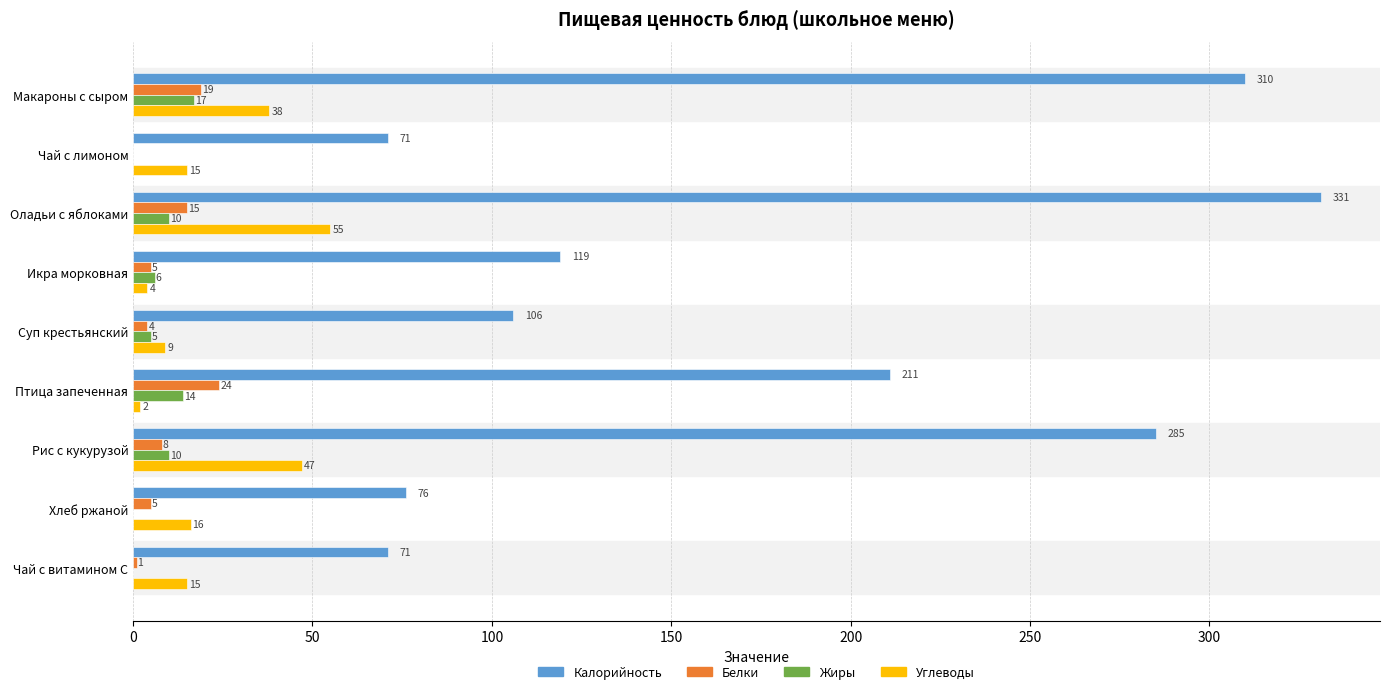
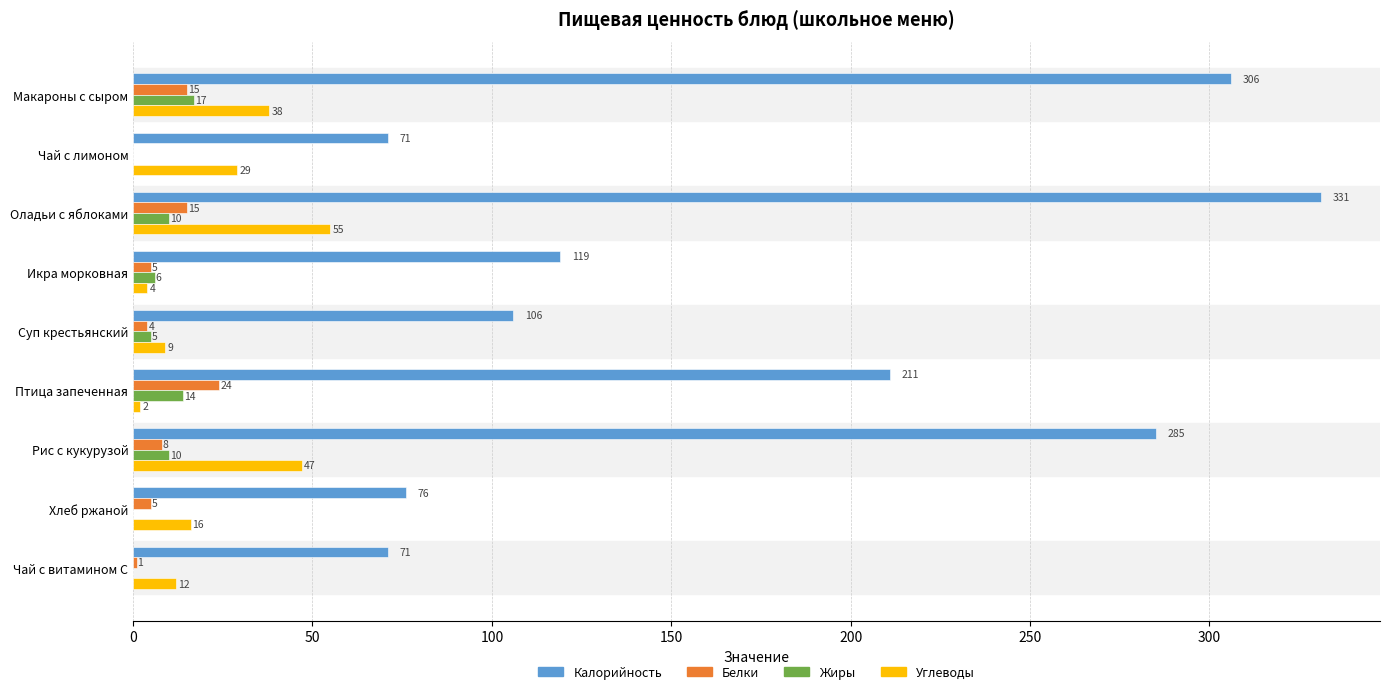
Калорийность, Макароны с сыром: 310 -> 306
Белки, Макароны с сыром: 19 -> 15
Углеводы, Чай с лимоном: 15 -> 29
Углеводы, Чай с витамином С: 15 -> 12
